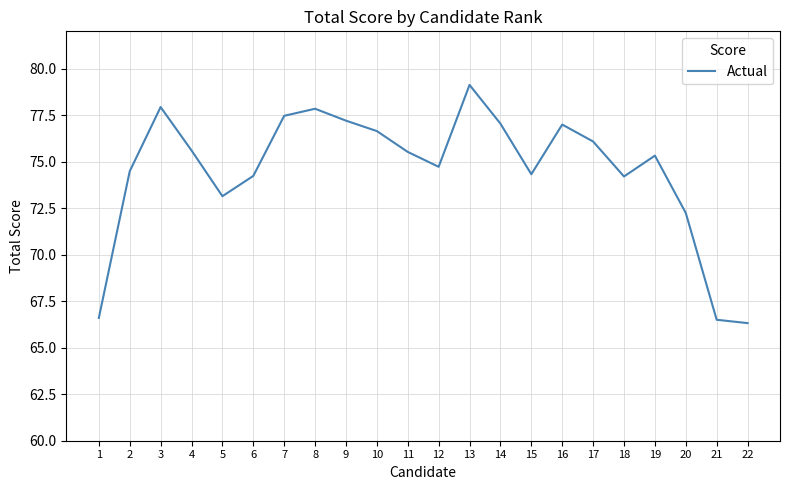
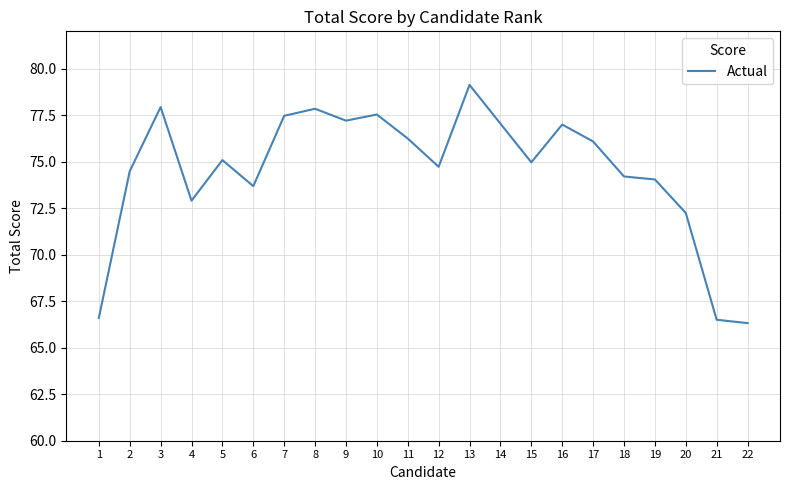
4: 75.6 -> 72.9
5: 73.1 -> 75.1
6: 74.2 -> 73.7
10: 76.6 -> 77.5
11: 75.5 -> 76.2
15: 74.3 -> 75.0
19: 75.3 -> 74.0
